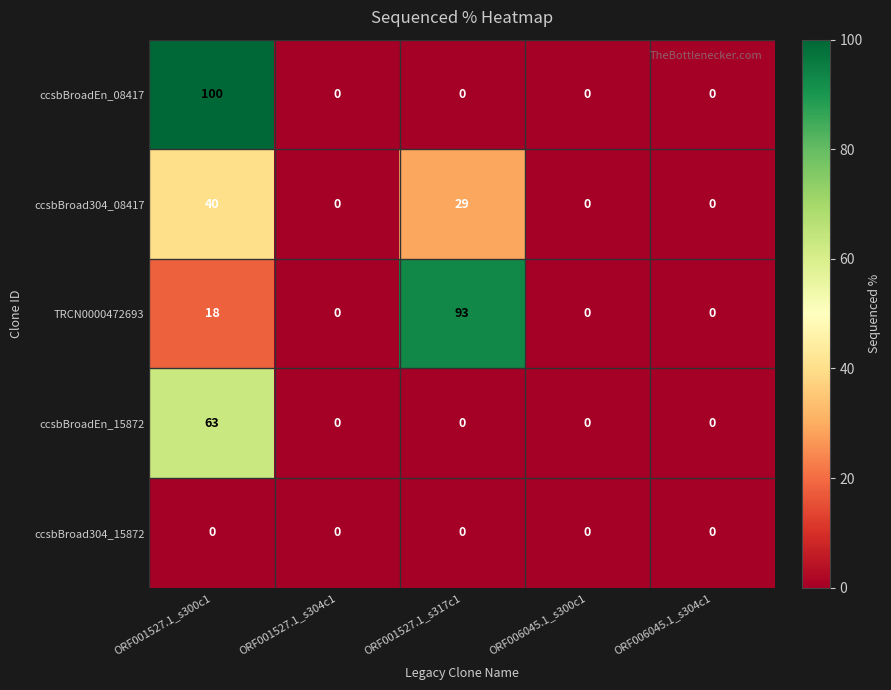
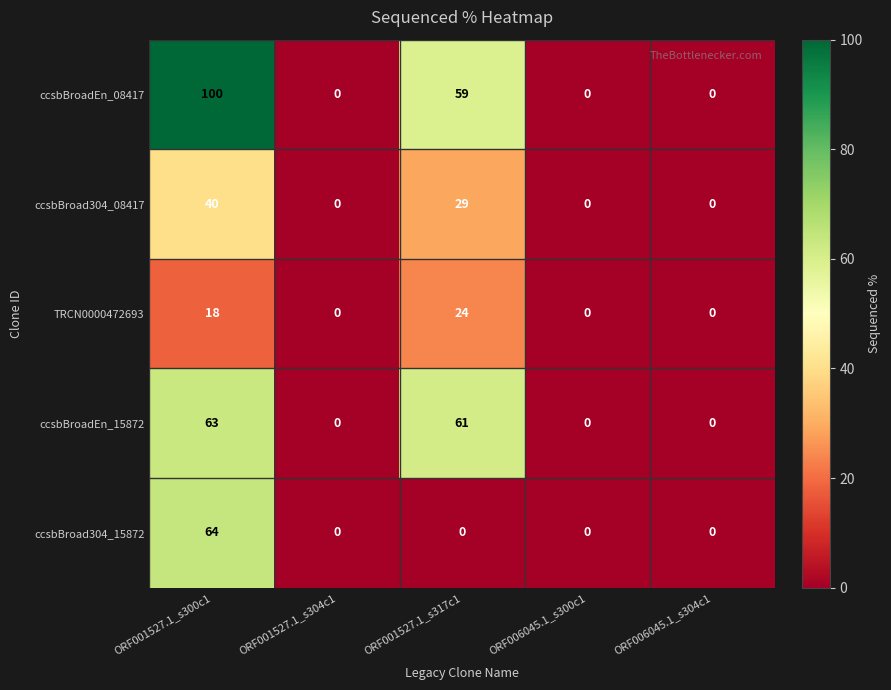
ccsbBroadEn_08417, ORF001527.1_s317c1: 0 -> 59
TRCN0000472693, ORF001527.1_s317c1: 93 -> 24
ccsbBroadEn_15872, ORF001527.1_s317c1: 0 -> 61
ccsbBroad304_15872, ORF001527.1_s300c1: 0 -> 64
